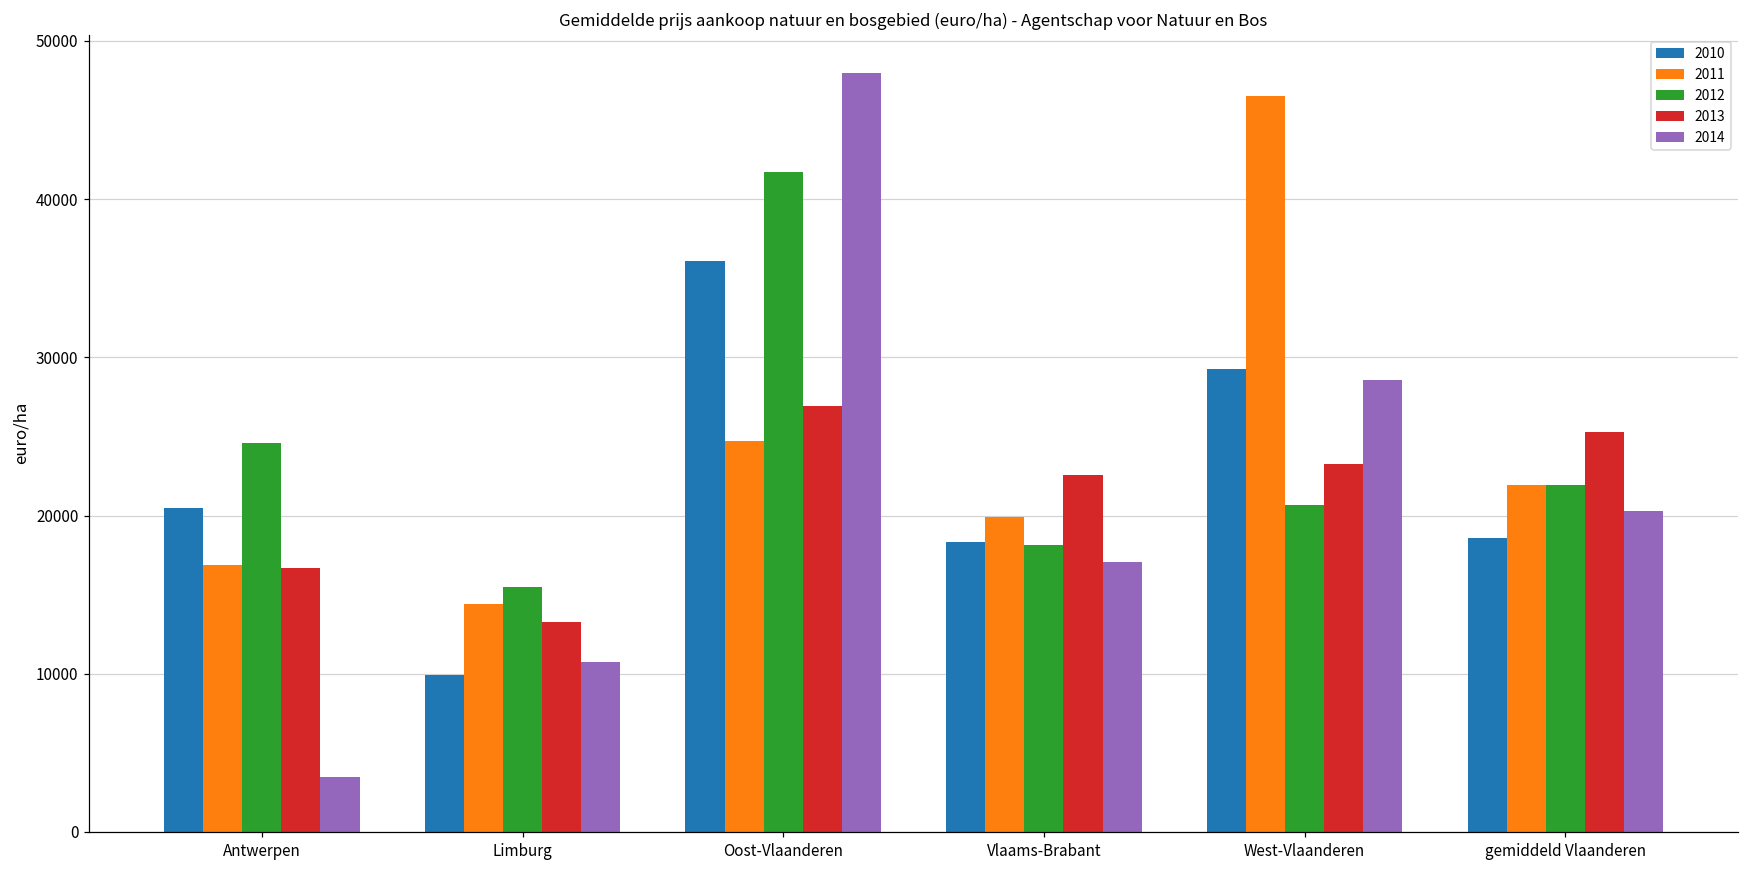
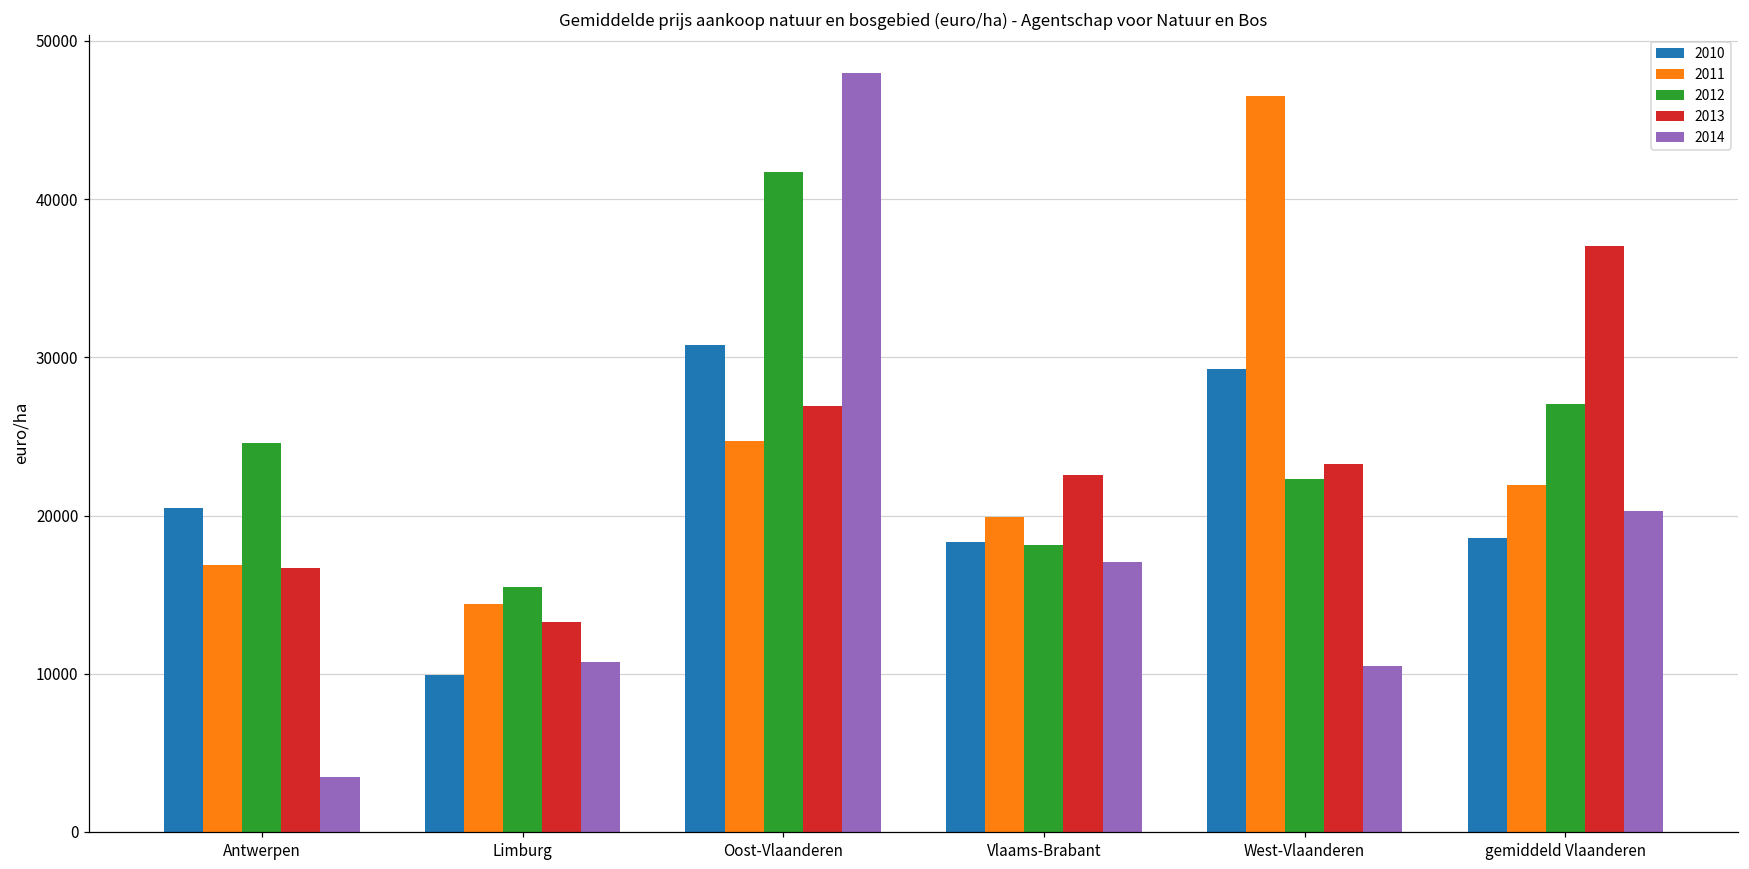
2010, Oost-Vlaanderen: 36100 -> 30800
2012, West-Vlaanderen: 20600 -> 22300
2014, West-Vlaanderen: 28600 -> 10500
2012, gemiddeld Vlaanderen: 21900 -> 27000
2013, gemiddeld Vlaanderen: 25300 -> 37100
